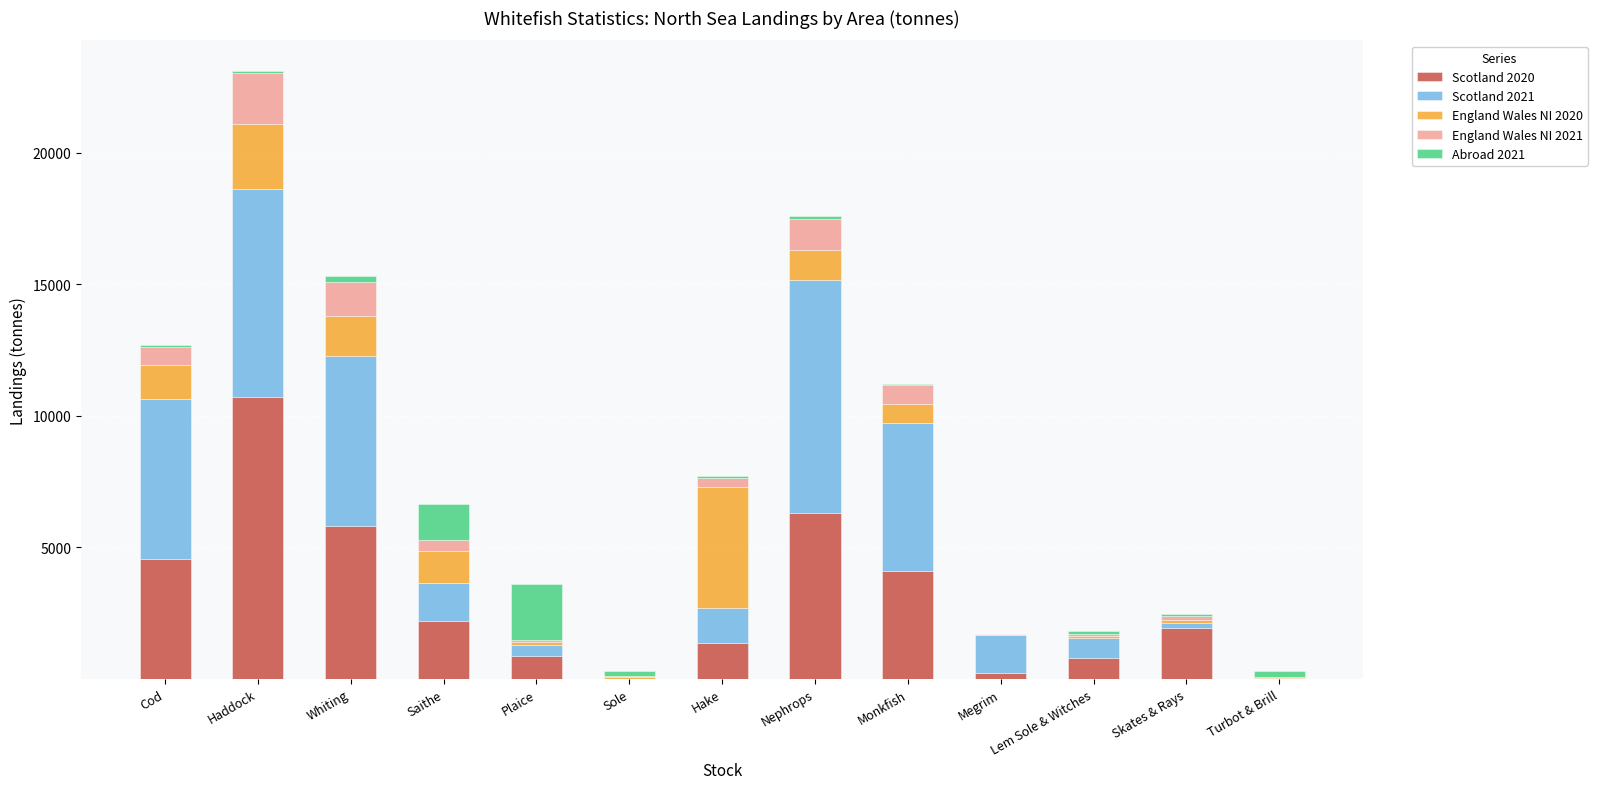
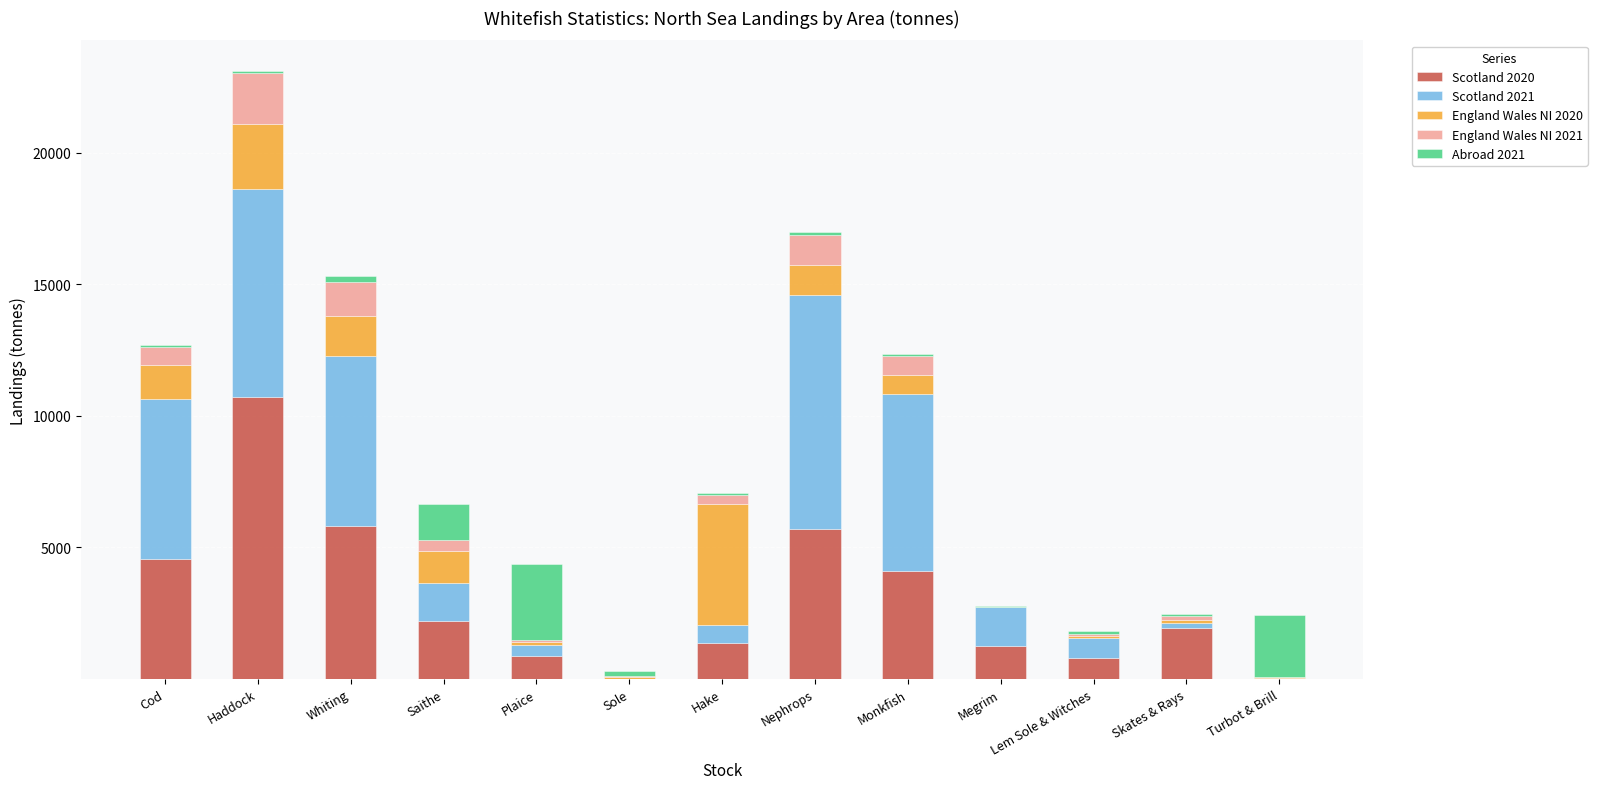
Abroad 2021, Plaice: 2100 -> 2900
Scotland 2021, Hake: 1400 -> 700
Scotland 2020, Nephrops: 6300 -> 5700
Scotland 2021, Monkfish: 5600 -> 6700
Scotland 2020, Megrim: 200 -> 1300
Abroad 2021, Turbot & Brill: 200 -> 2300
